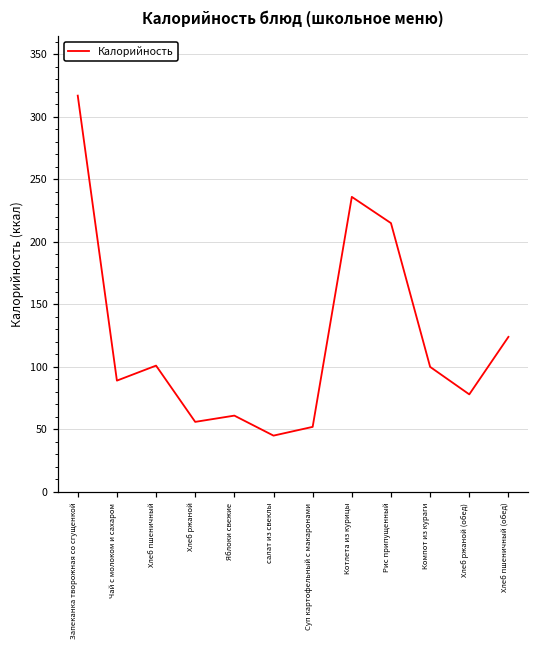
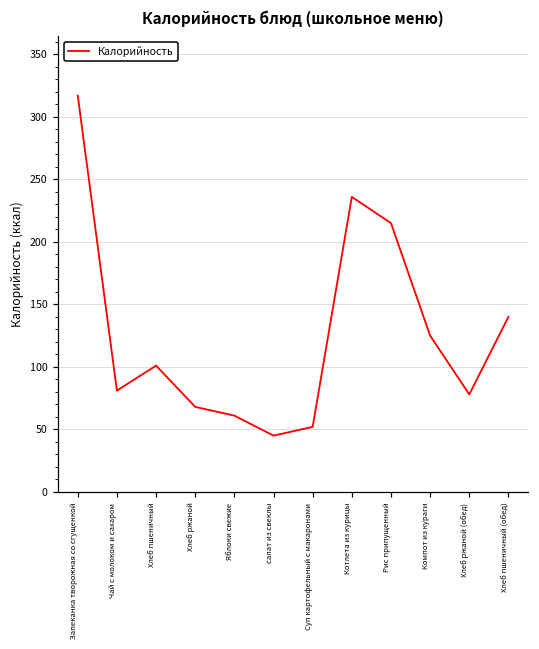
Чай с молоком и сахаром: 89 -> 81
Хлеб ржаной: 56 -> 68
Компот из кураги: 100 -> 125
Хлеб пшеничный (обед): 124 -> 140
